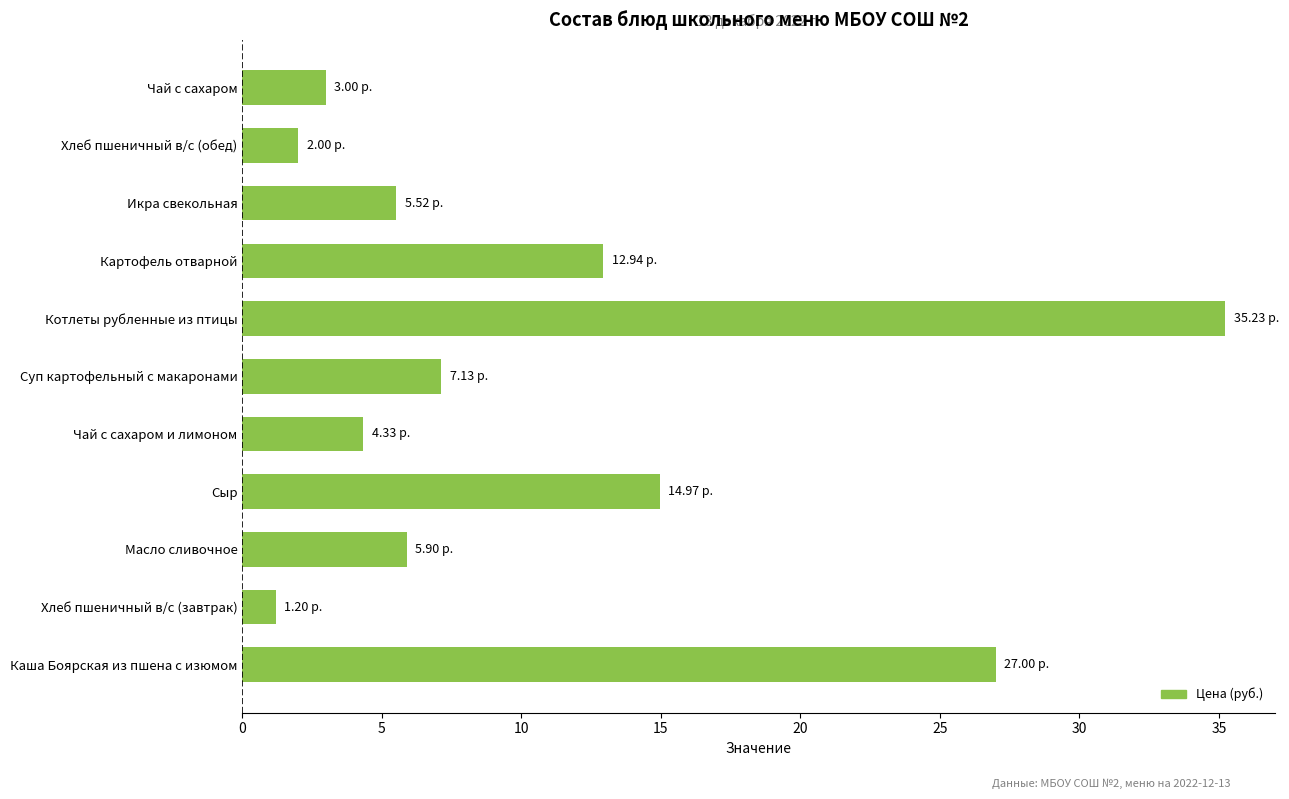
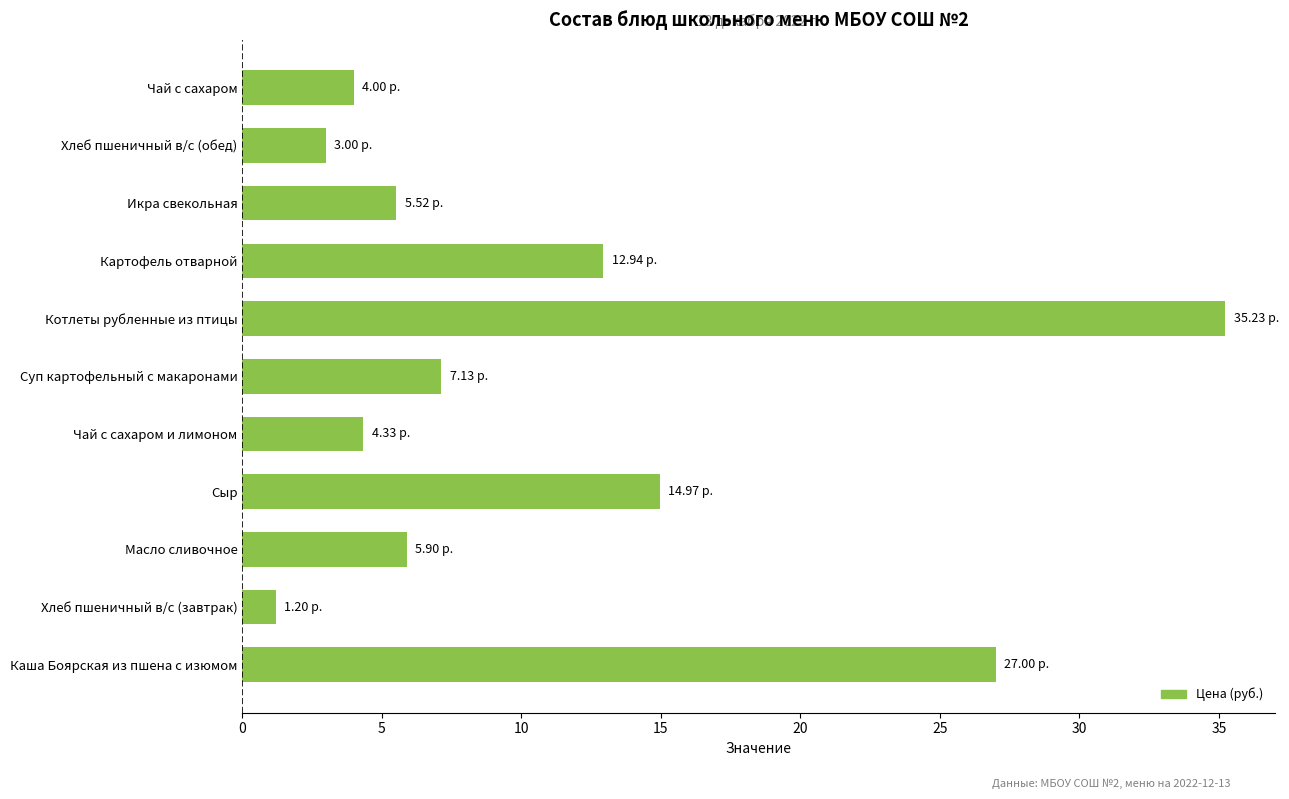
Чай с сахаром: 3.00 -> 4.00
Хлеб пшеничный в/с (обед): 2.00 -> 3.00
